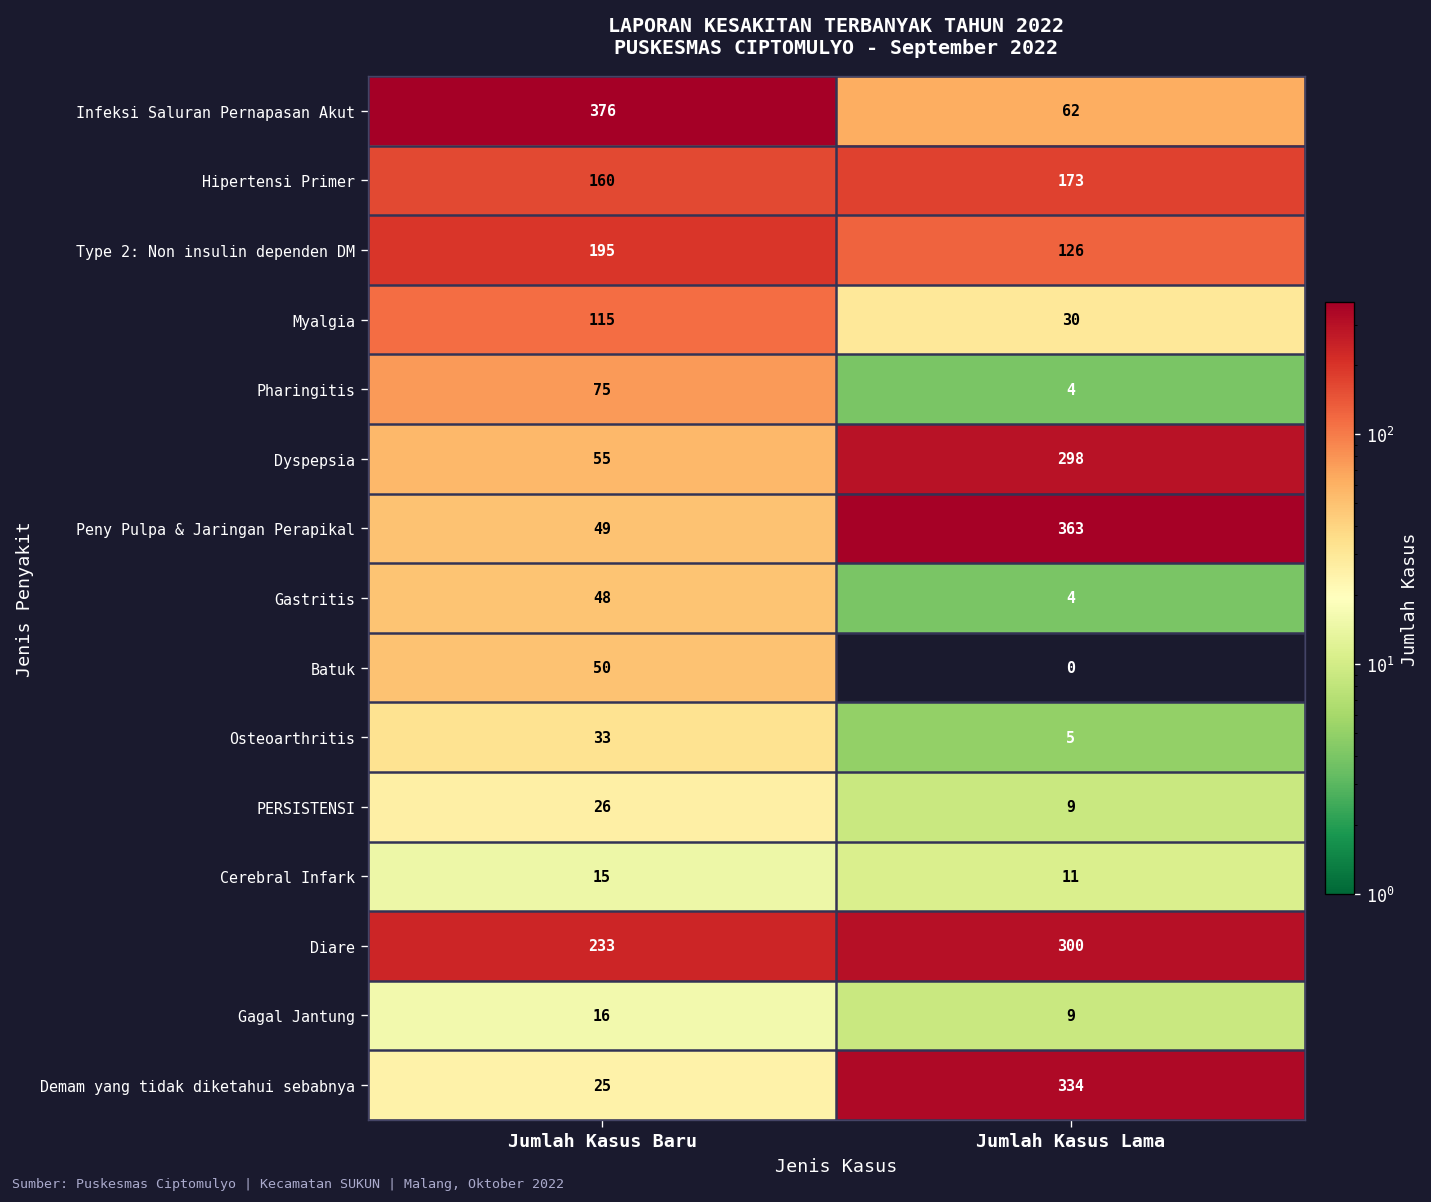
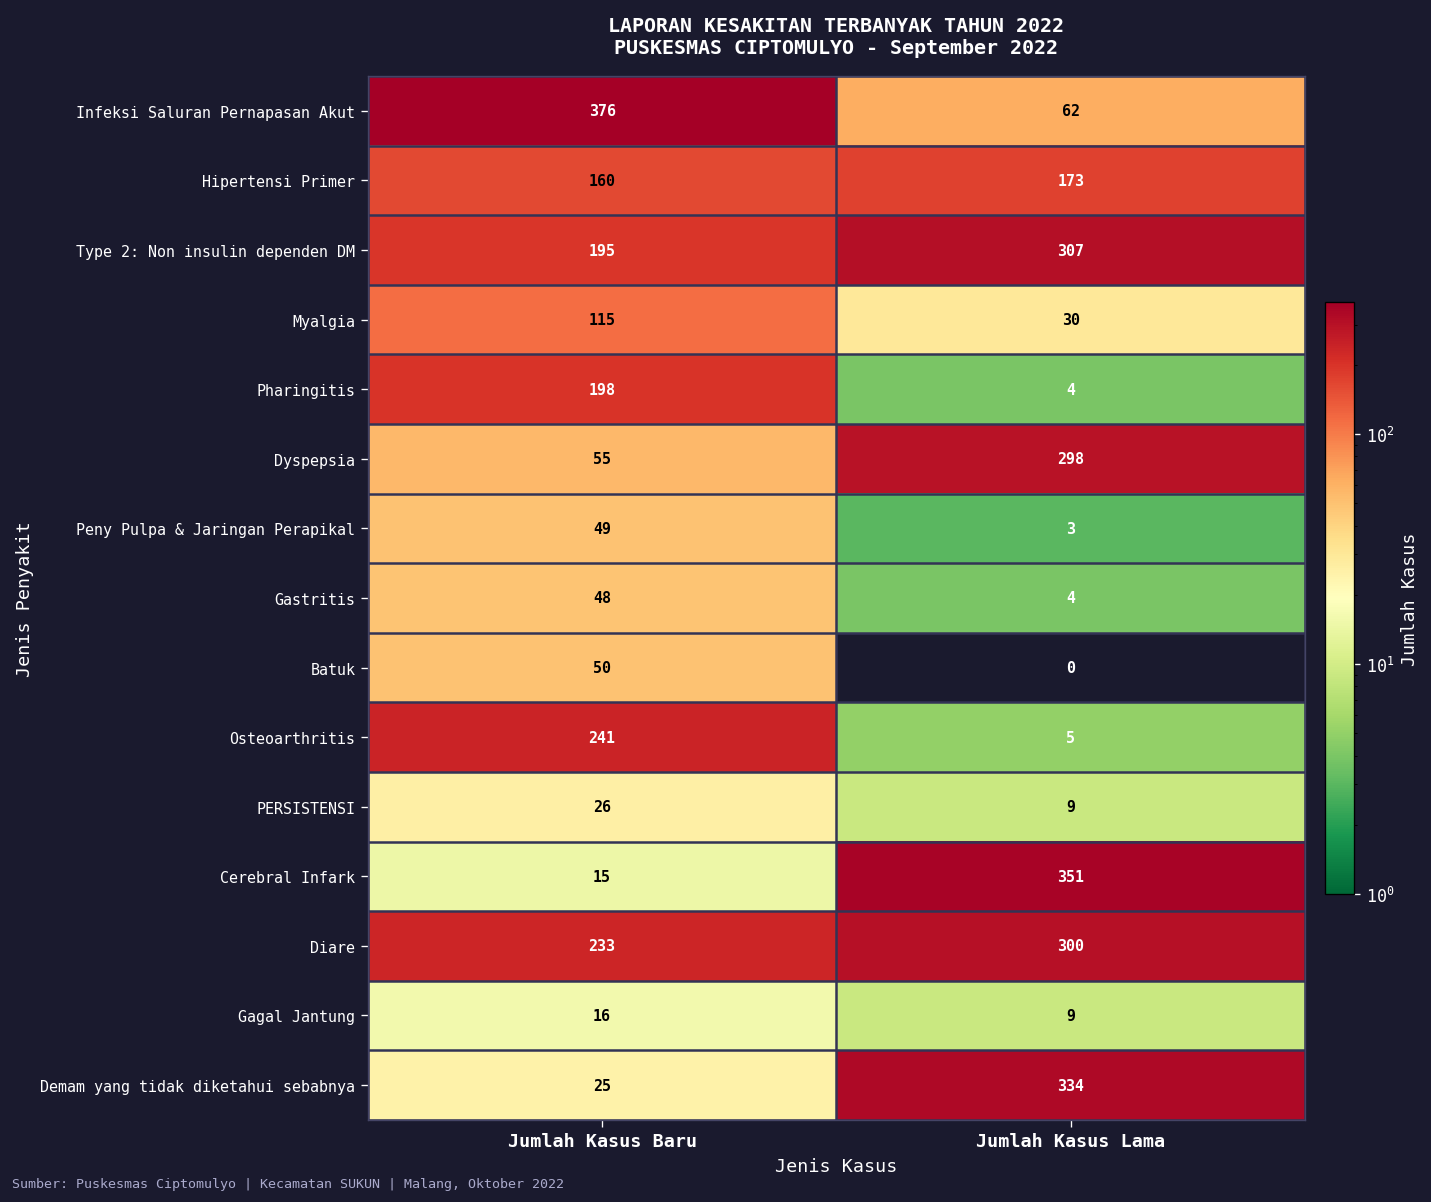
Type 2: Non insulin dependen DM, Jumlah Kasus Lama: 126 -> 307
Pharingitis, Jumlah Kasus Baru: 75 -> 198
Peny Pulpa & Jaringan Perapikal, Jumlah Kasus Lama: 363 -> 3
Osteoarthritis, Jumlah Kasus Baru: 33 -> 241
Cerebral Infark, Jumlah Kasus Lama: 11 -> 351
